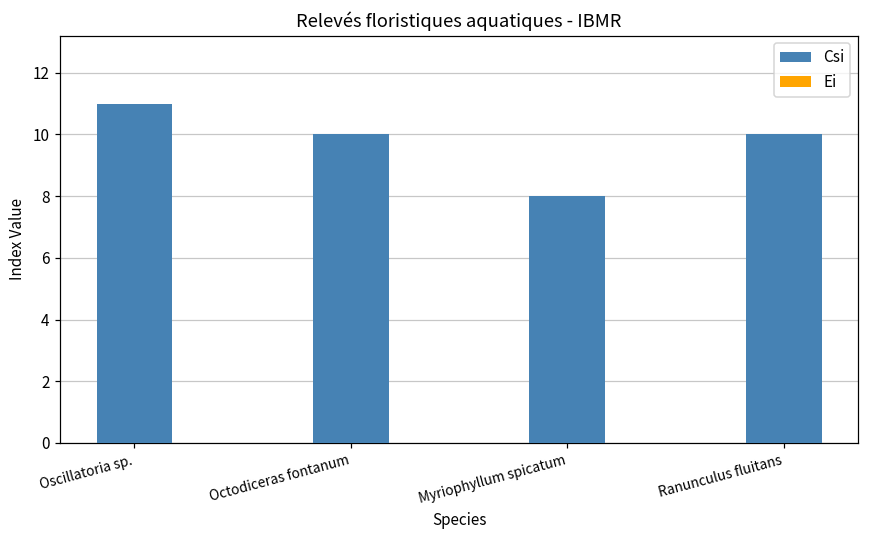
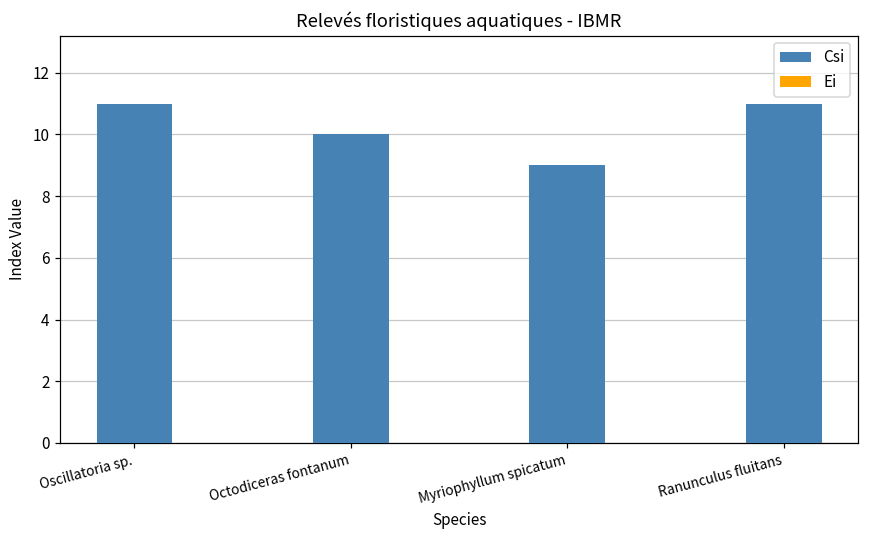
Csi, Myriophyllum spicatum: 8 -> 9
Csi, Ranunculus fluitans: 10 -> 11
